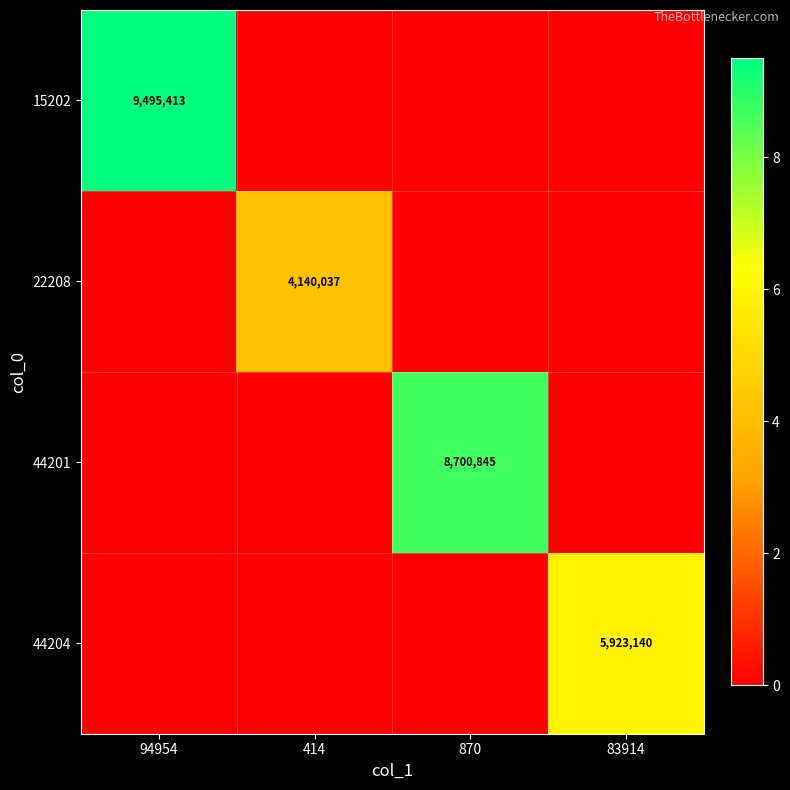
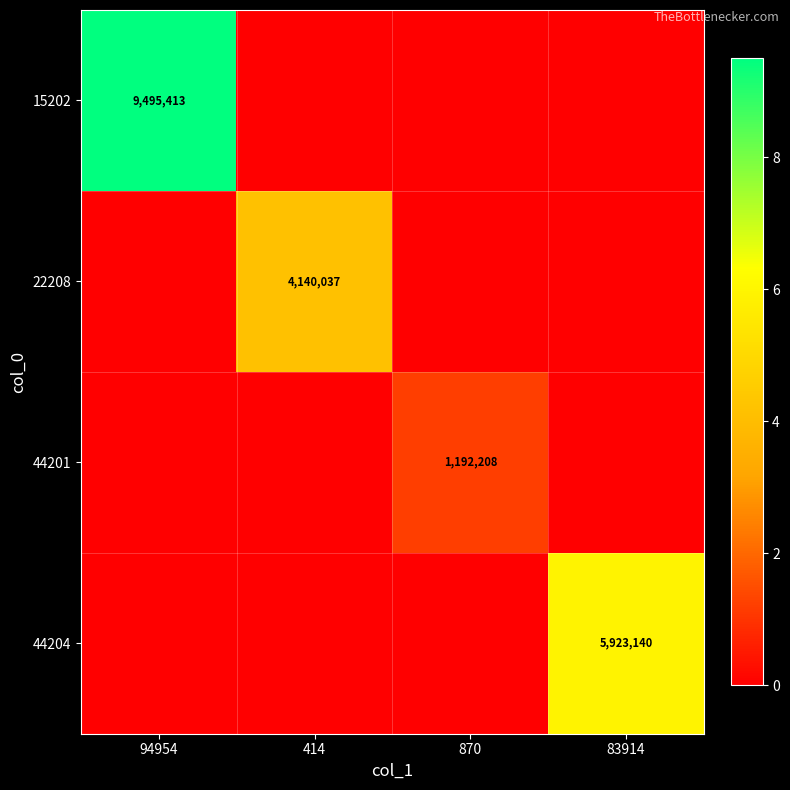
44201, 870: 8,700,845 -> 1,192,208
